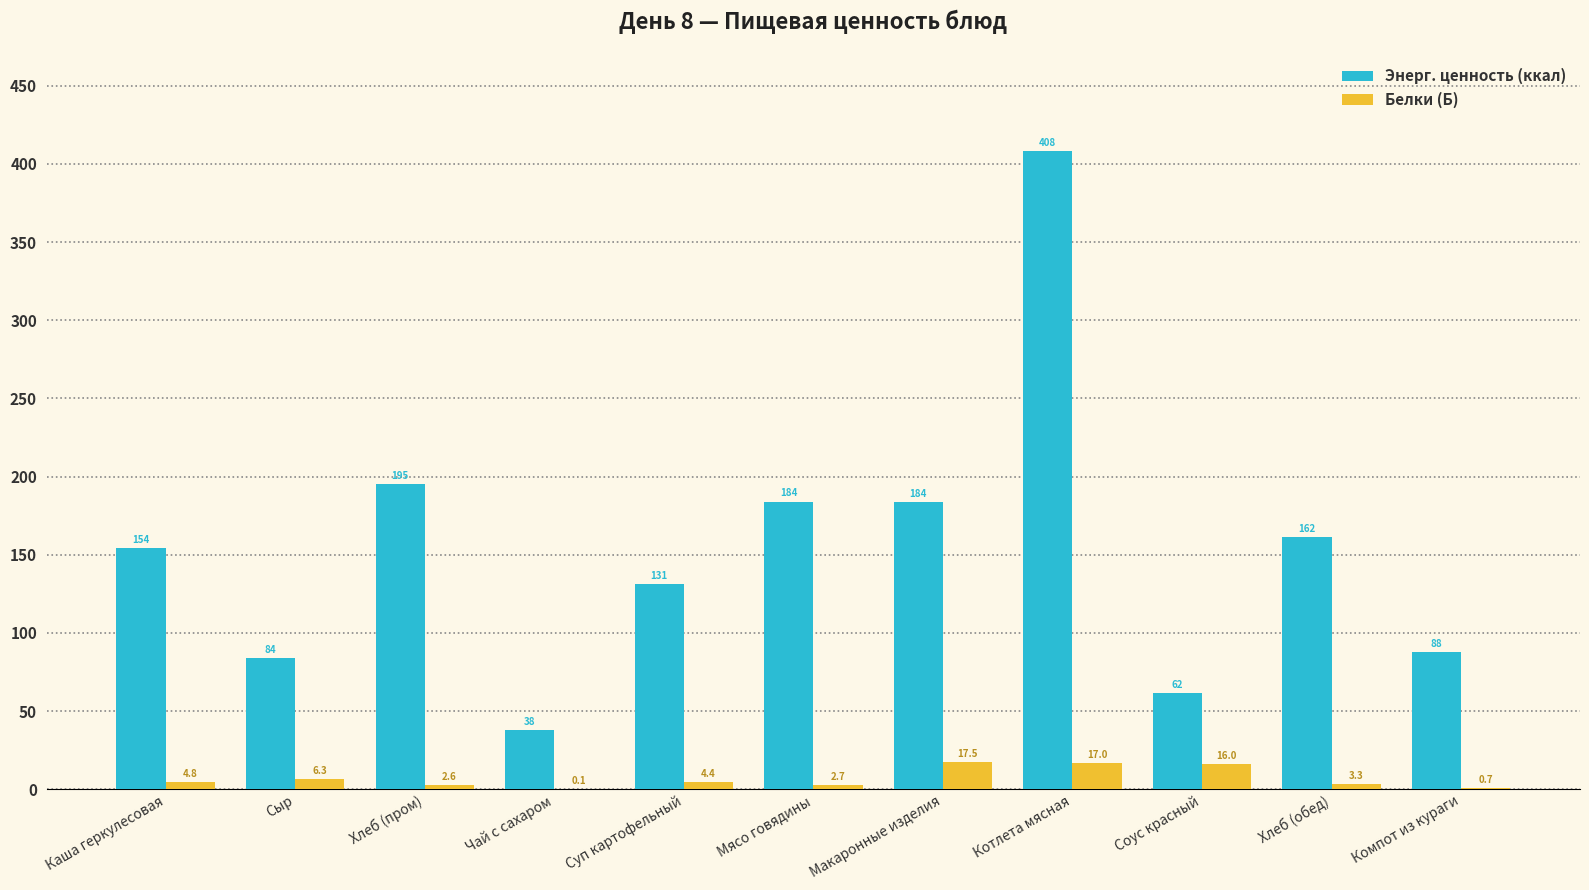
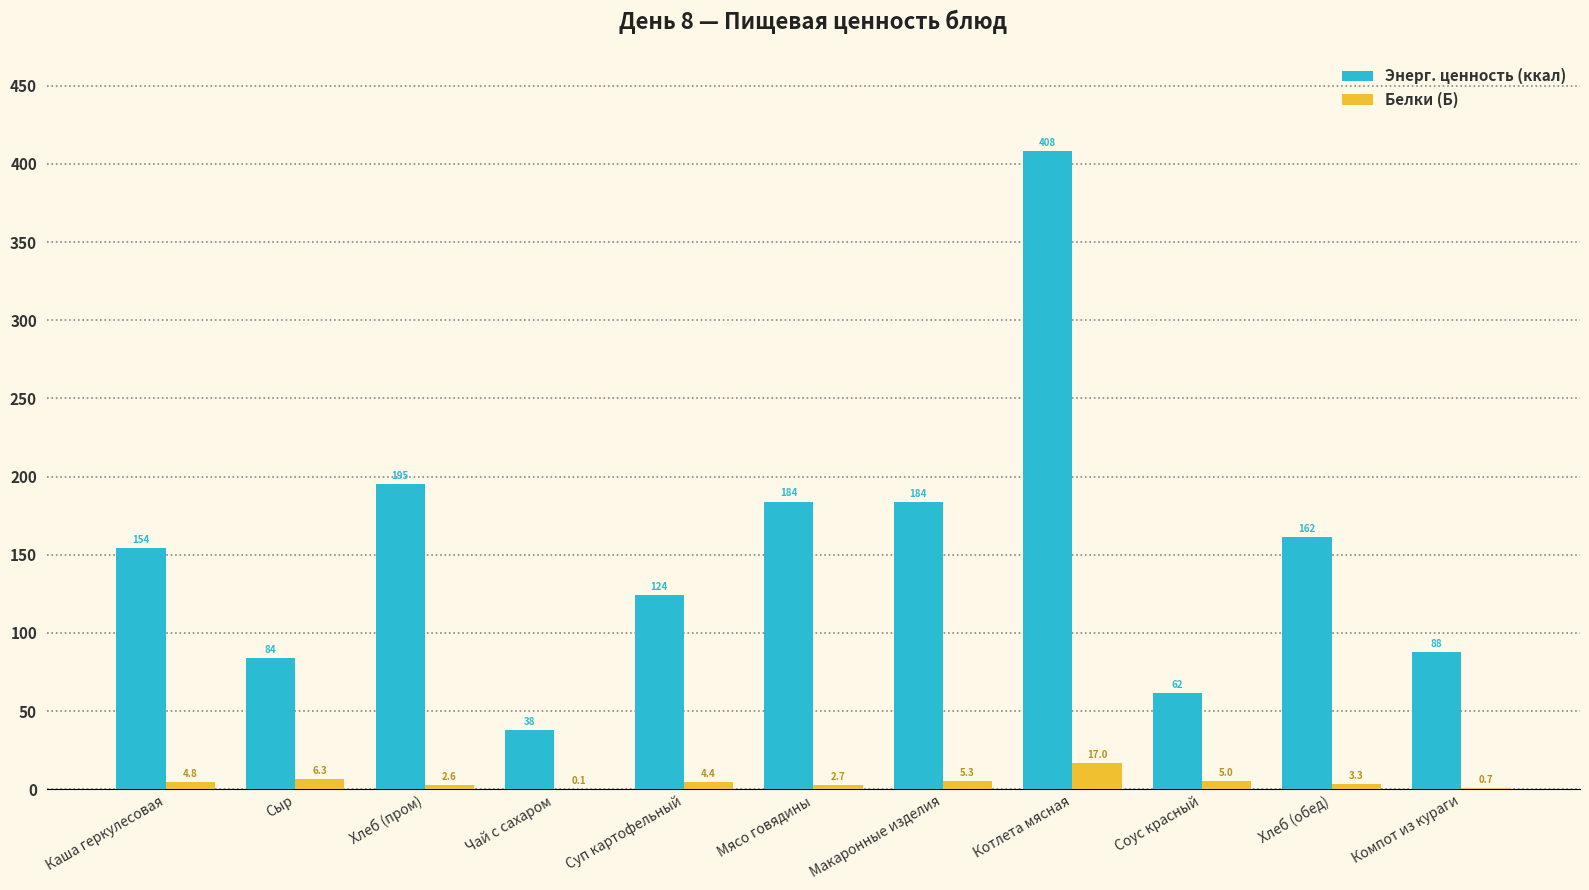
Энерг. ценность (ккал), Суп картофельный: 131 -> 124
Белки (Б), Макаронные изделия: 17.5 -> 5.3
Белки (Б), Соус красный: 16.0 -> 5.0
